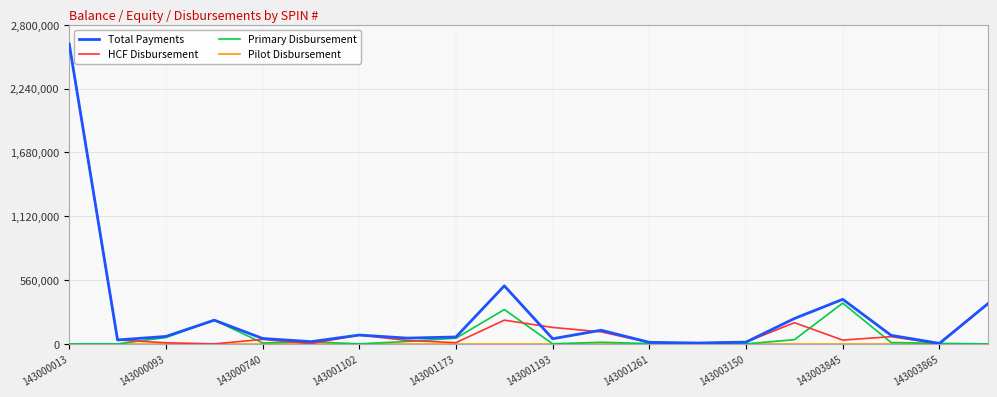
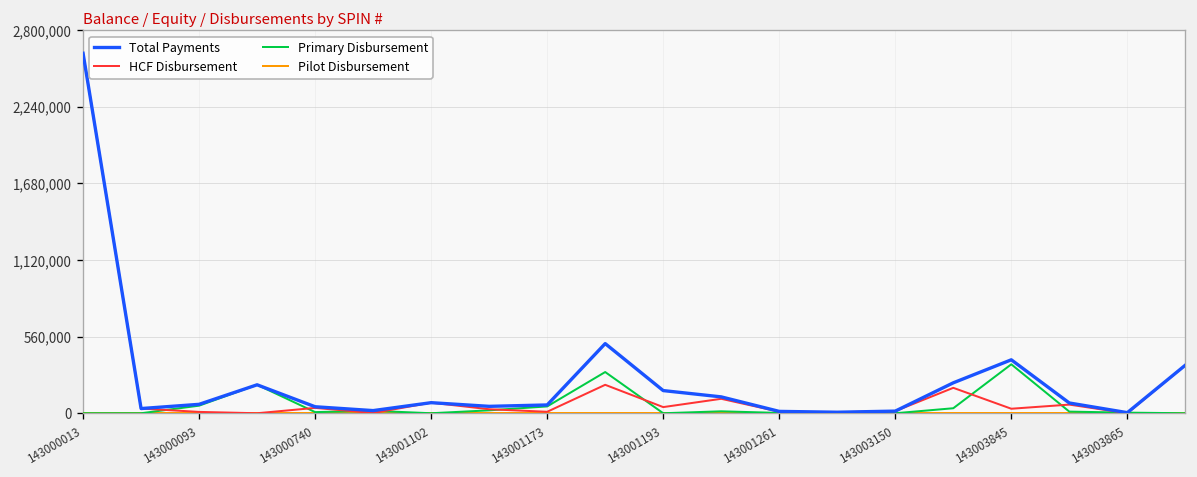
Total Payments, 143001193: 40,000 -> 170,000
HCF Disbursement, 143001193: 140,000 -> 40,000
